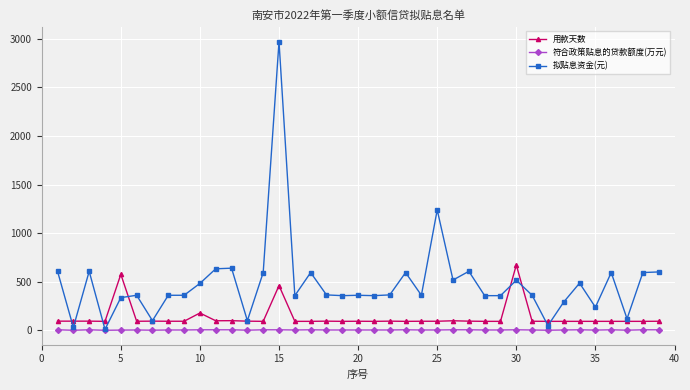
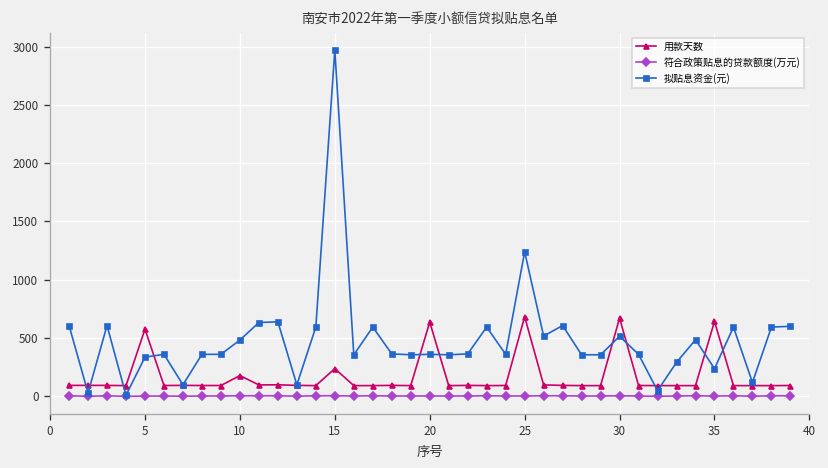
用款天数, 15: 500 -> 200
用款天数, 20: 100 -> 600
用款天数, 25: 100 -> 700
用款天数, 35: 100 -> 600
